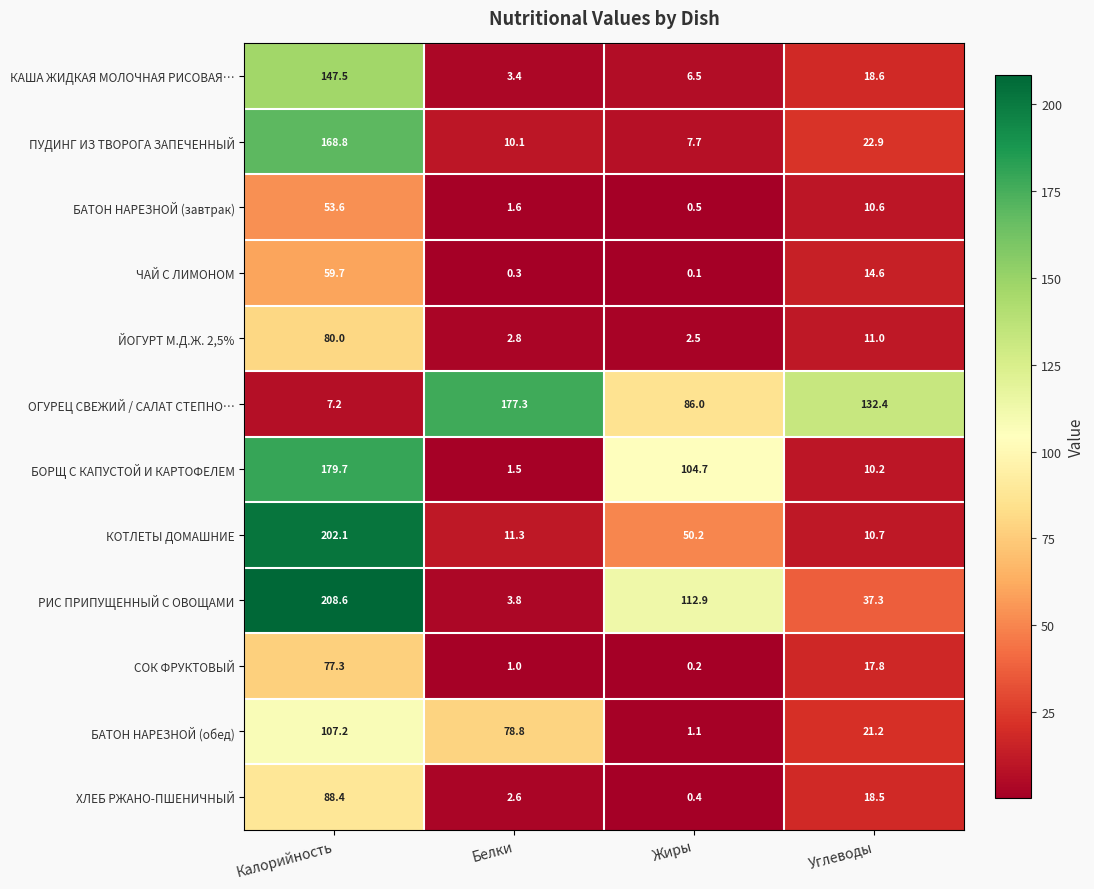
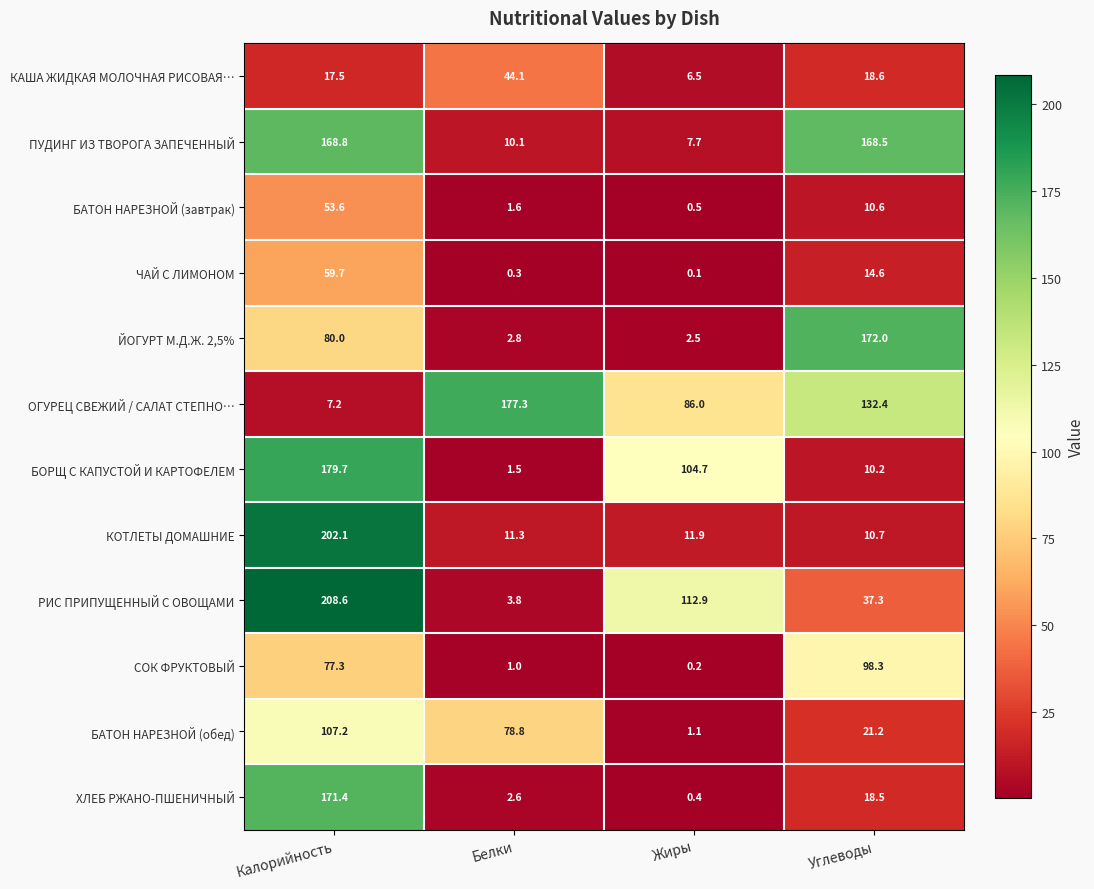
КАША ЖИДКАЯ МОЛОЧНАЯ РИСОВАЯ…, Калорийность: 147.5 -> 17.5
КАША ЖИДКАЯ МОЛОЧНАЯ РИСОВАЯ…, Белки: 3.4 -> 44.1
ПУДИНГ ИЗ ТВОРОГА ЗАПЕЧЕННЫЙ, Углеводы: 22.9 -> 168.5
ЙОГУРТ М.Д.Ж. 2,5%, Углеводы: 11.0 -> 172.0
КОТЛЕТЫ ДОМАШНИЕ, Жиры: 50.2 -> 11.9
СОК ФРУКТОВЫЙ, Углеводы: 17.8 -> 98.3
ХЛЕБ РЖАНО-ПШЕНИЧНЫЙ, Калорийность: 88.4 -> 171.4
